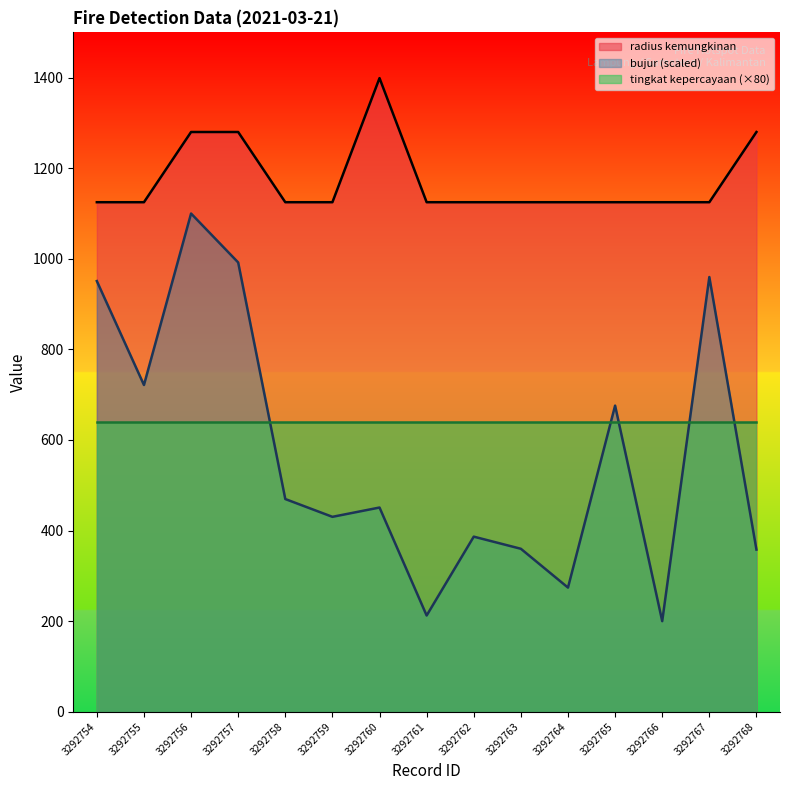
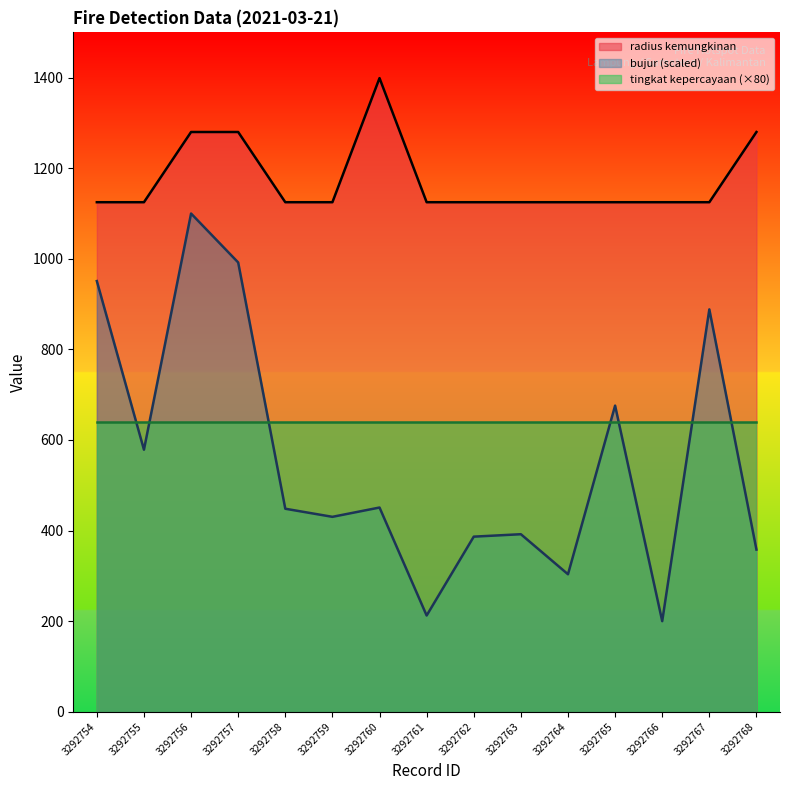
bujur (scaled), 3292755: 720 -> 580
bujur (scaled), 3292758: 470 -> 450
bujur (scaled), 3292763: 360 -> 390
bujur (scaled), 3292764: 270 -> 300
bujur (scaled), 3292767: 960 -> 890
